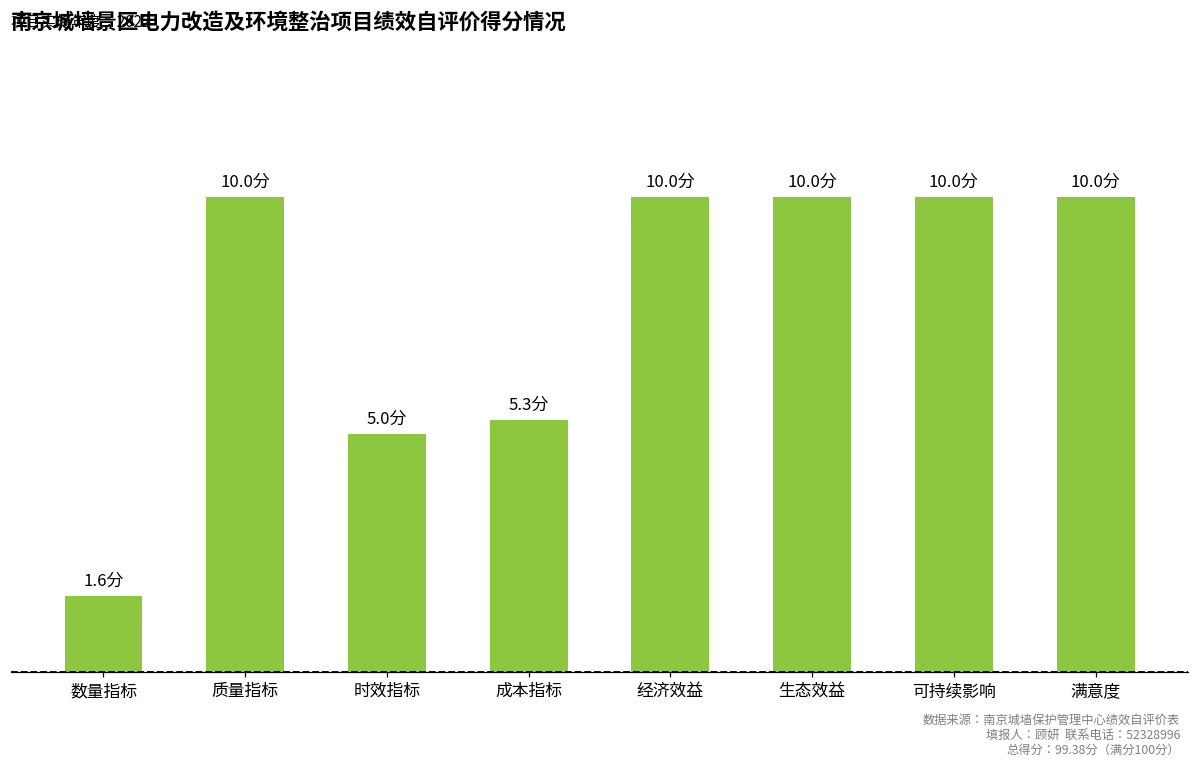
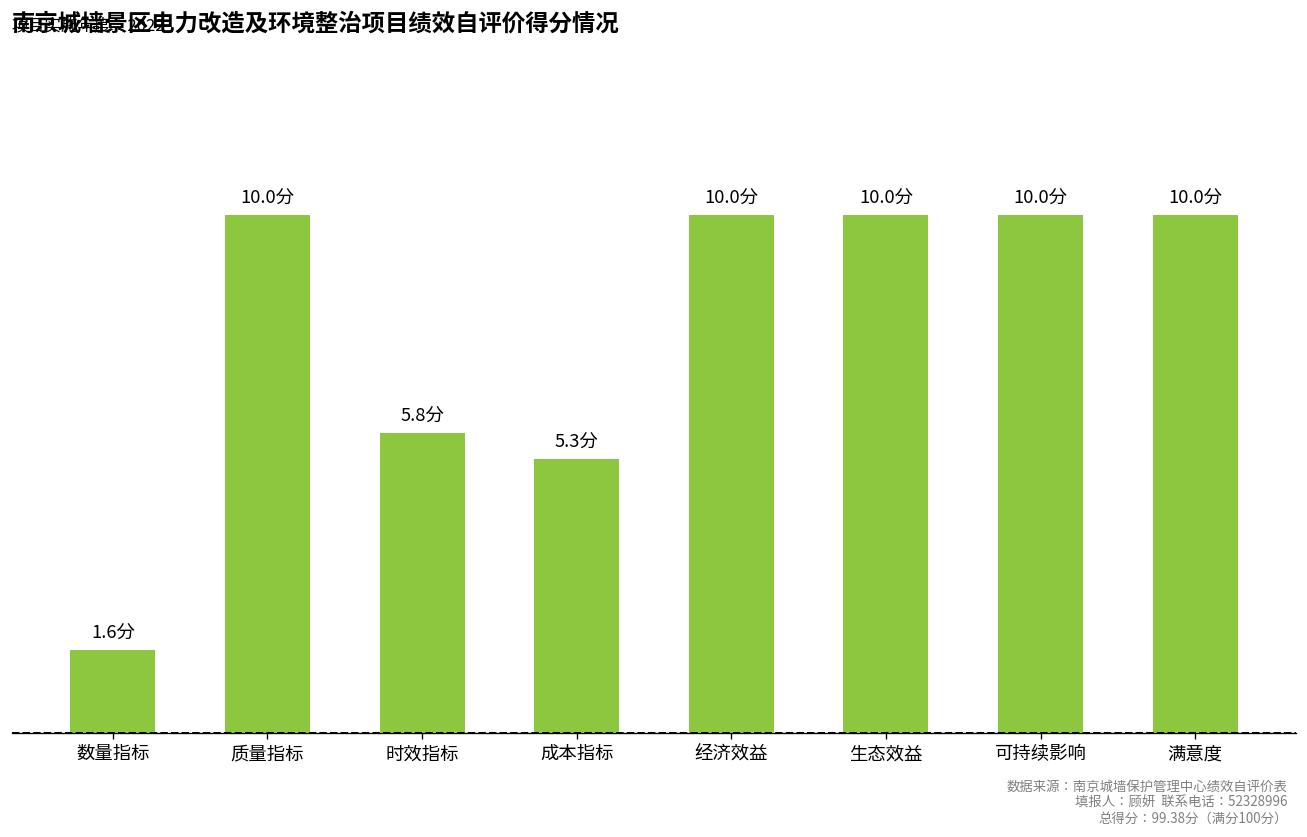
时效指标: 5.0分 -> 5.8分
